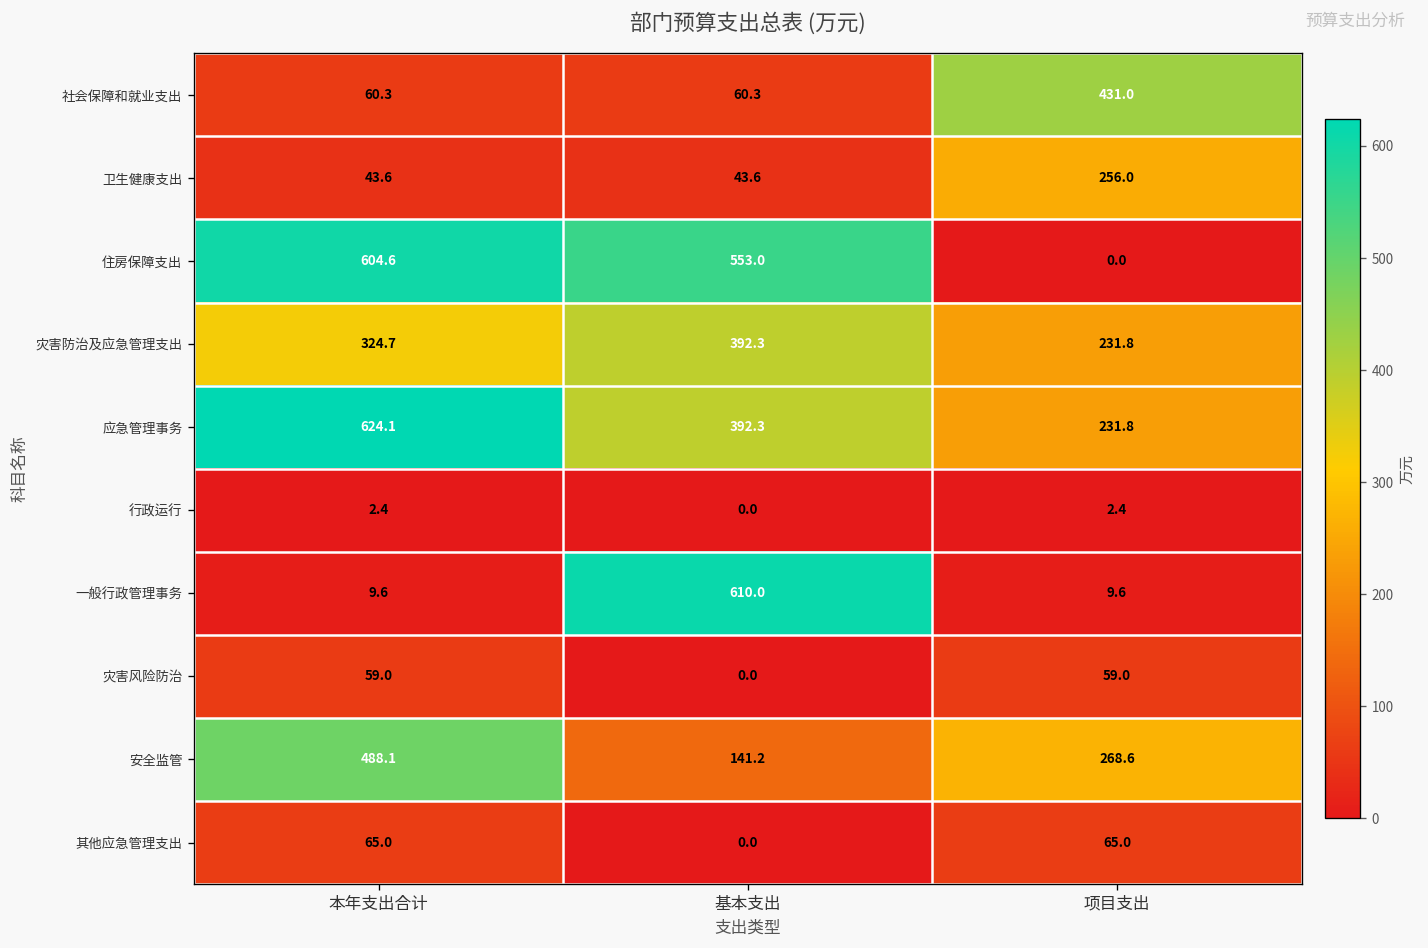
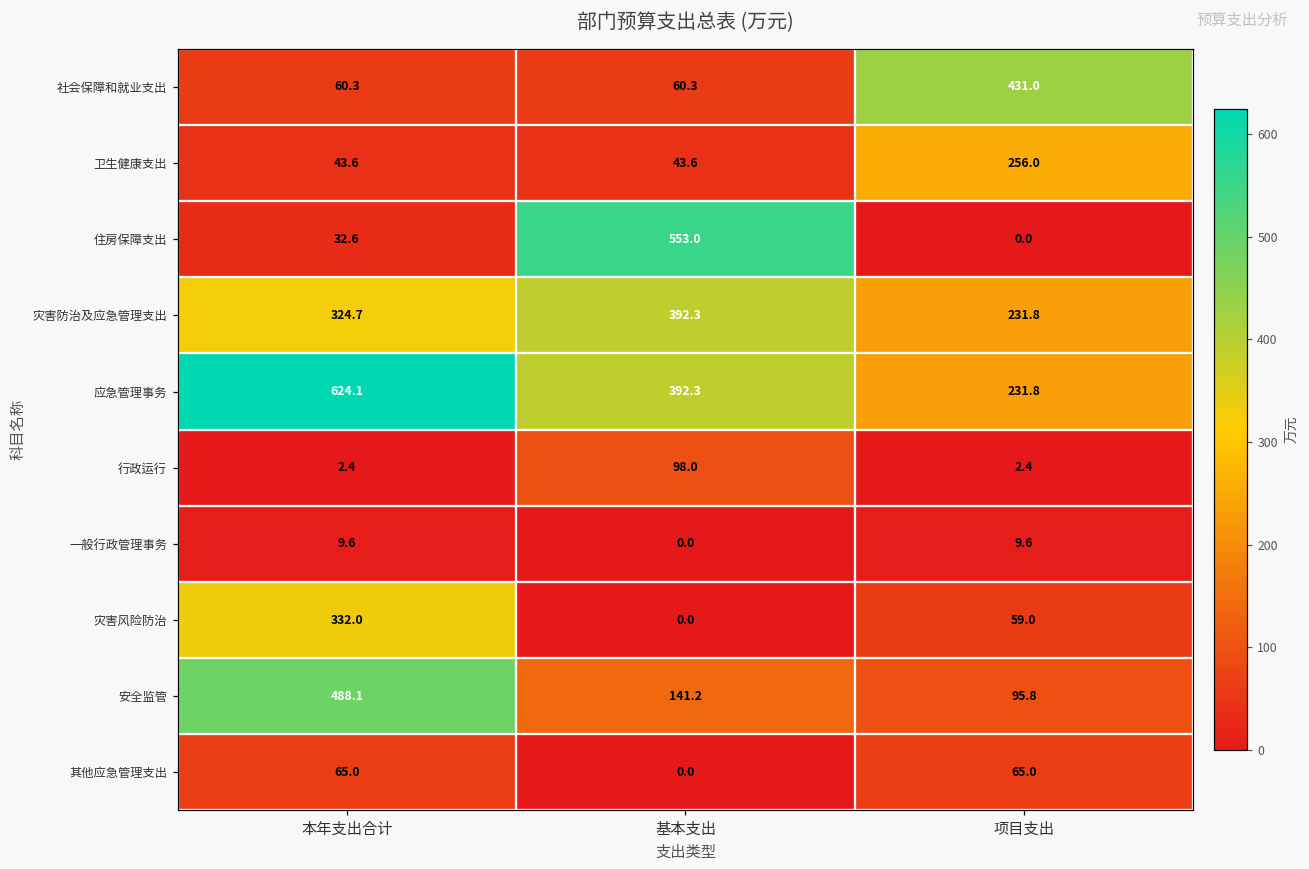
住房保障支出, 本年支出合计: 604.6 -> 32.6
行政运行, 基本支出: 0.0 -> 98.0
一般行政管理事务, 基本支出: 610.0 -> 0.0
灾害风险防治, 本年支出合计: 59.0 -> 332.0
安全监管, 项目支出: 268.6 -> 95.8
